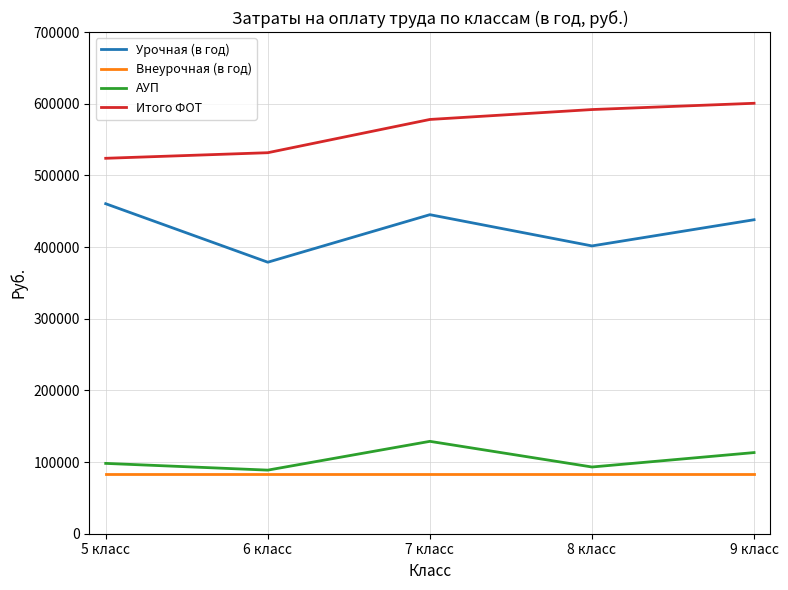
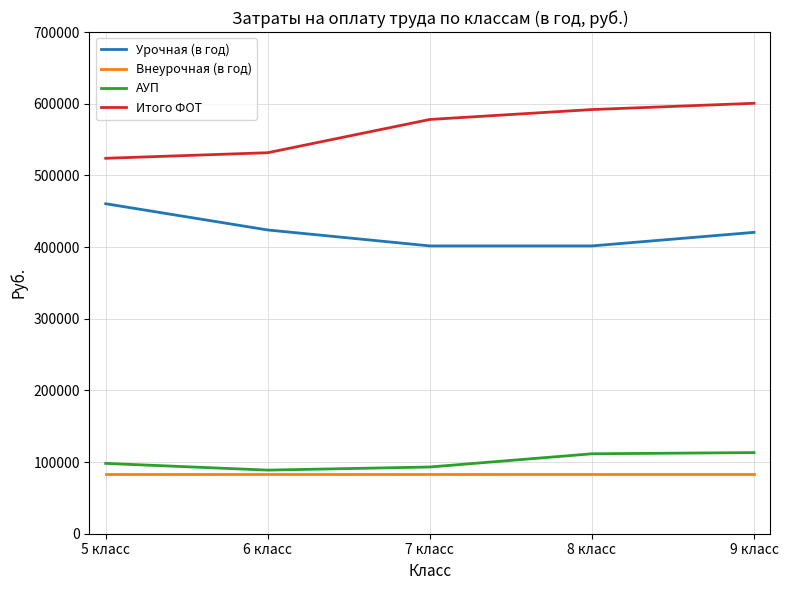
Урочная (в год), 6 класс: 380000 -> 420000
Урочная (в год), 7 класс: 450000 -> 400000
АУП, 7 класс: 130000 -> 90000
АУП, 8 класс: 90000 -> 110000
Урочная (в год), 9 класс: 440000 -> 420000
